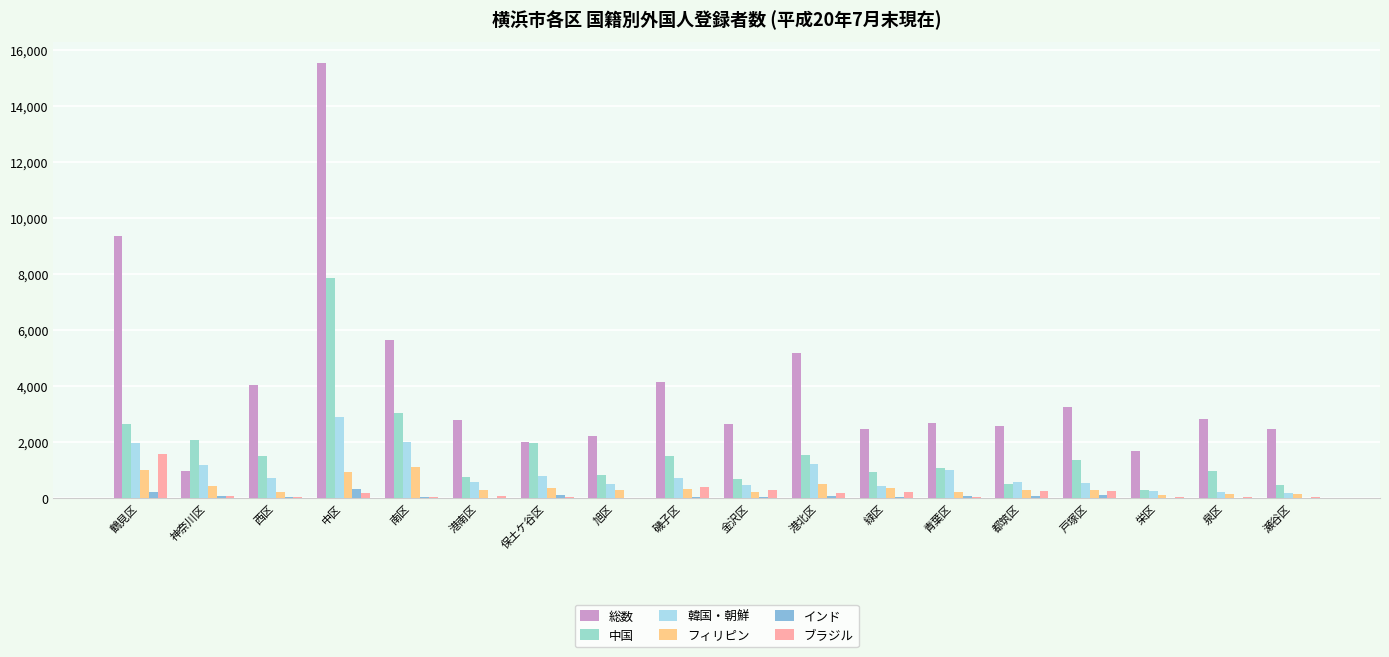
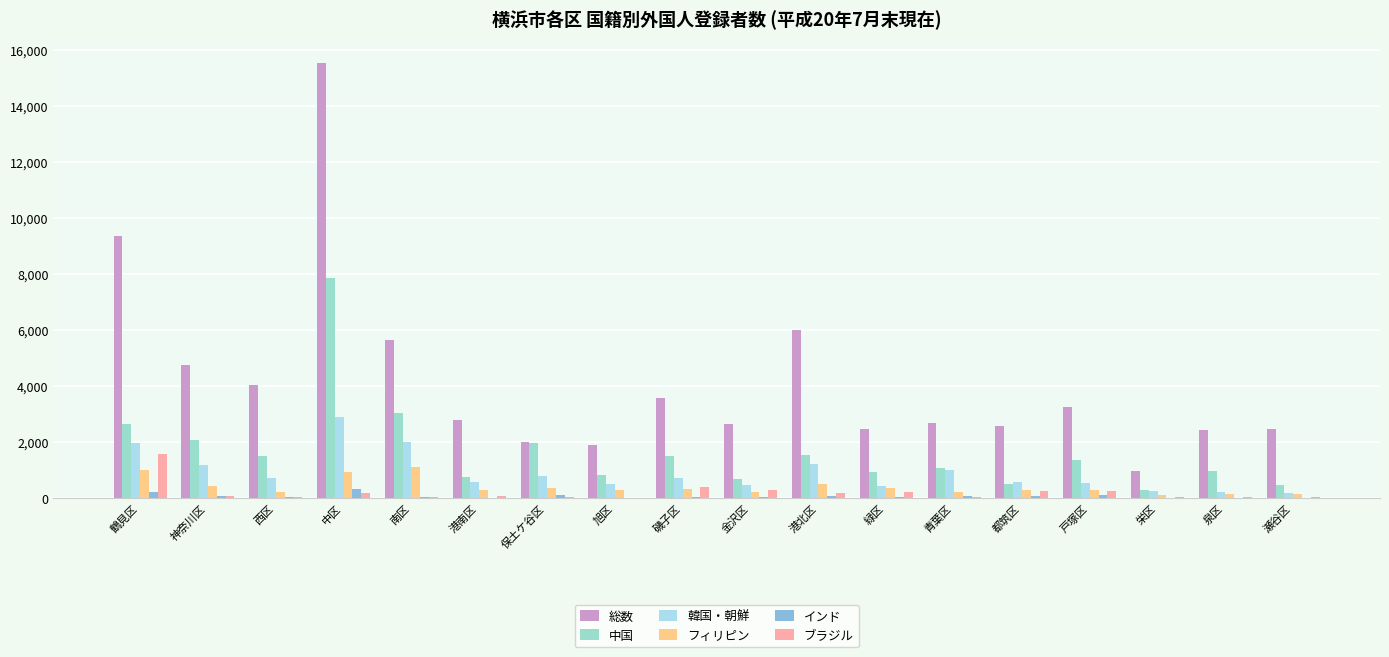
総数, 神奈川区: 1,000 -> 4,700
総数, 旭区: 2,200 -> 1,900
総数, 磯子区: 4,200 -> 3,600
総数, 港北区: 5,200 -> 6,000
総数, 栄区: 1,700 -> 1,000
総数, 泉区: 2,800 -> 2,400
